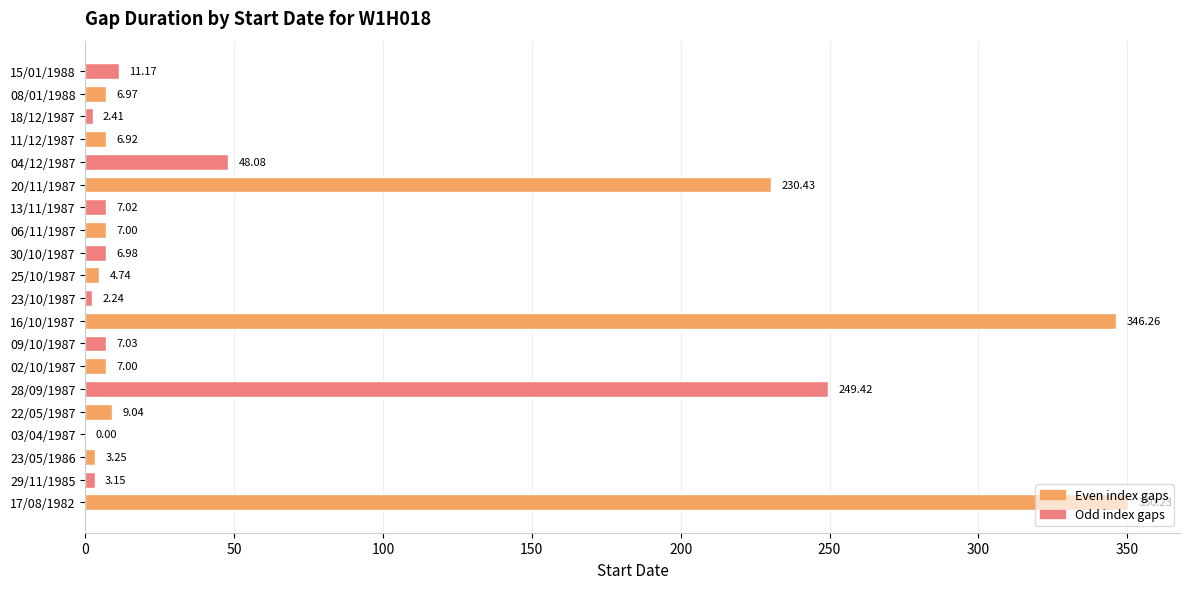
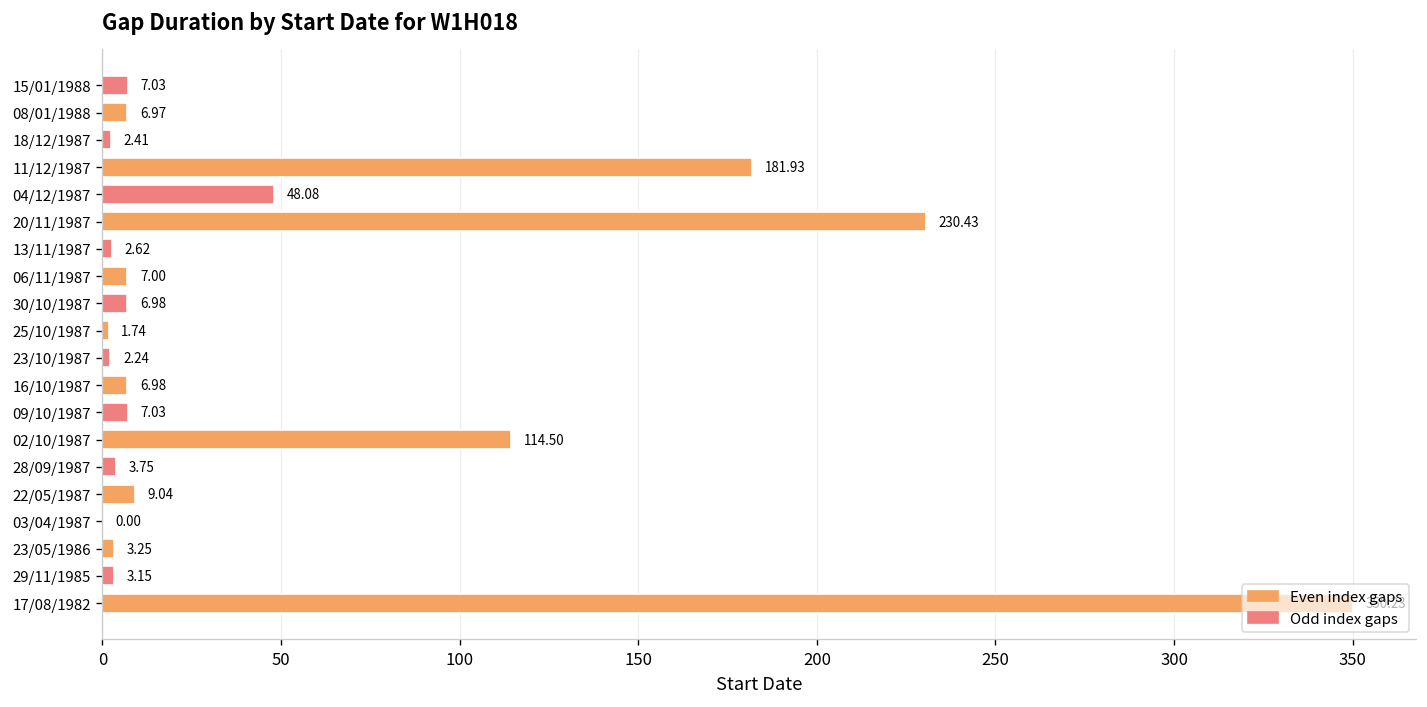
15/01/1988: 11.17 -> 7.03
11/12/1987: 6.92 -> 181.93
13/11/1987: 7.02 -> 2.62
25/10/1987: 4.74 -> 1.74
16/10/1987: 346.26 -> 6.98
02/10/1987: 7.00 -> 114.50
28/09/1987: 249.42 -> 3.75
